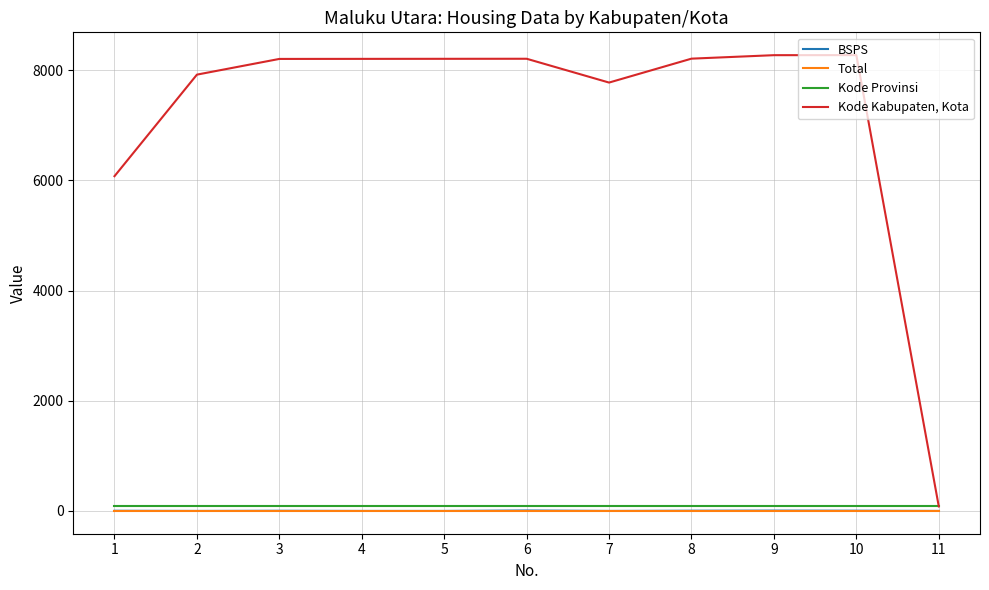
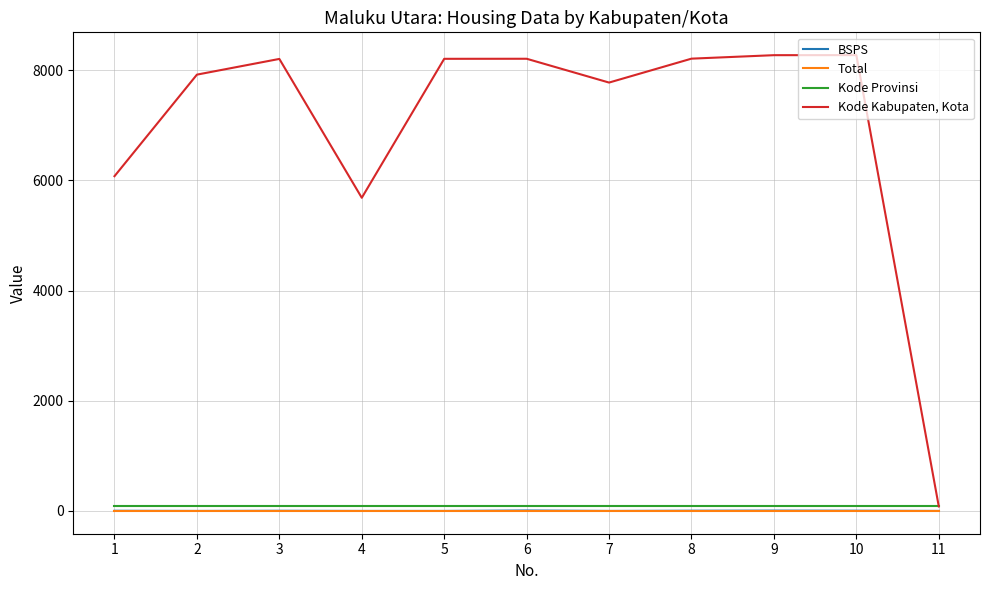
Kode Kabupaten, Kota, 4: 8200 -> 5700
